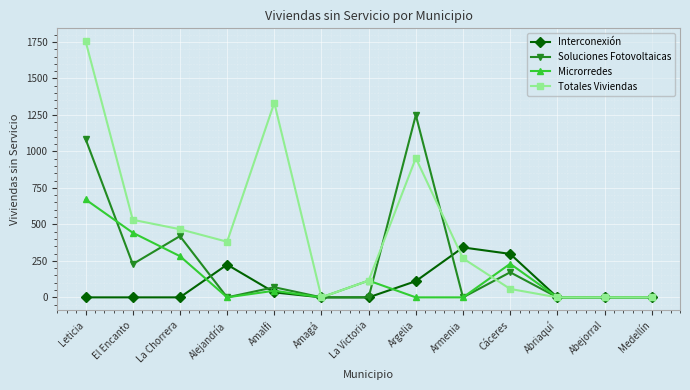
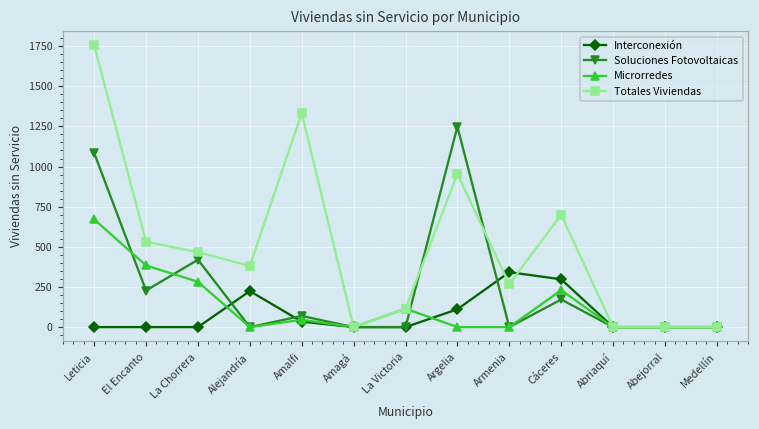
Microrredes, El Encanto: 440 -> 380
Totales Viviendas, Cáceres: 60 -> 700
